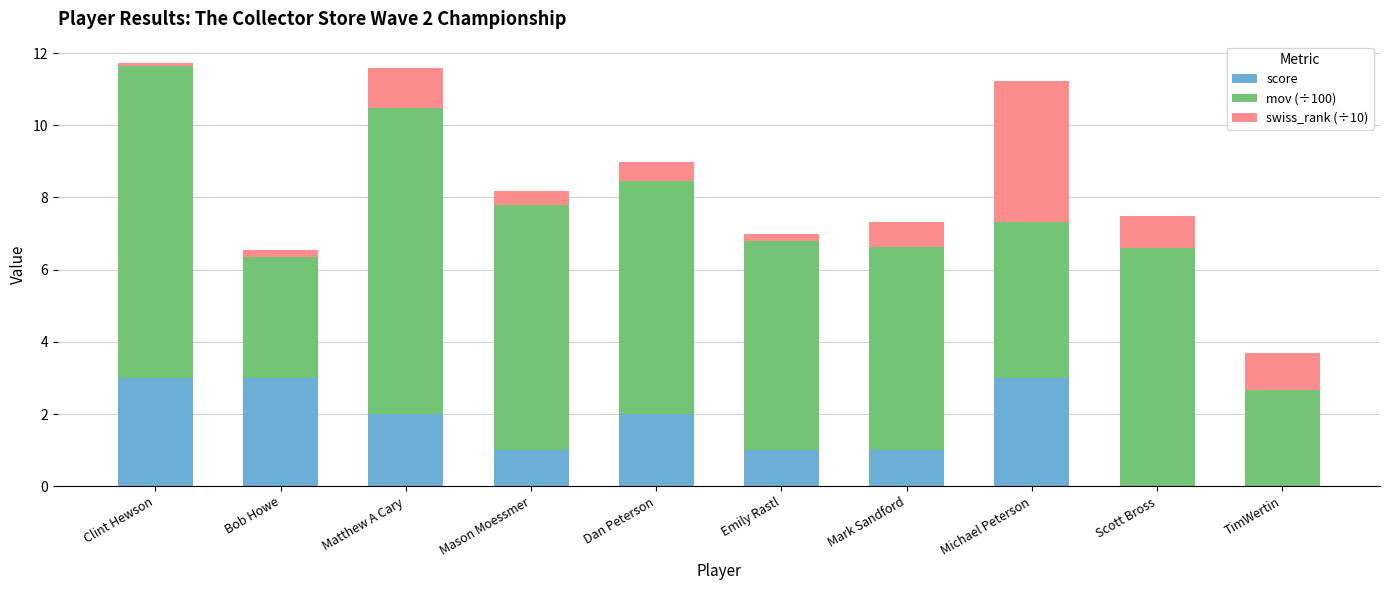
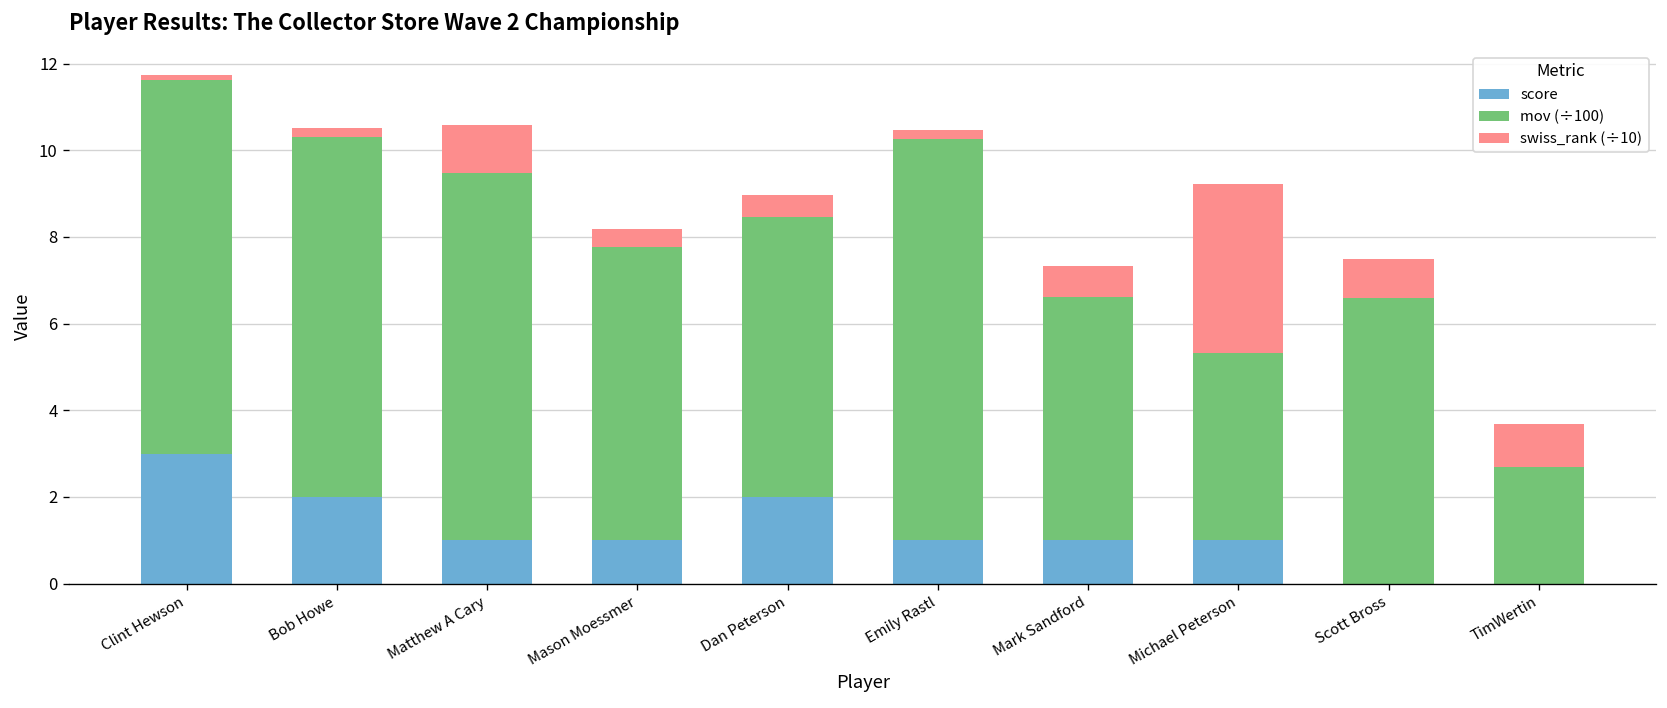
score, Bob Howe: 3 -> 2
mov (÷100), Bob Howe: 3.3 -> 8.3
score, Matthew A Cary: 2 -> 1
mov (÷100), Emily Rastl: 5.8 -> 9.3
score, Michael Peterson: 3 -> 1
